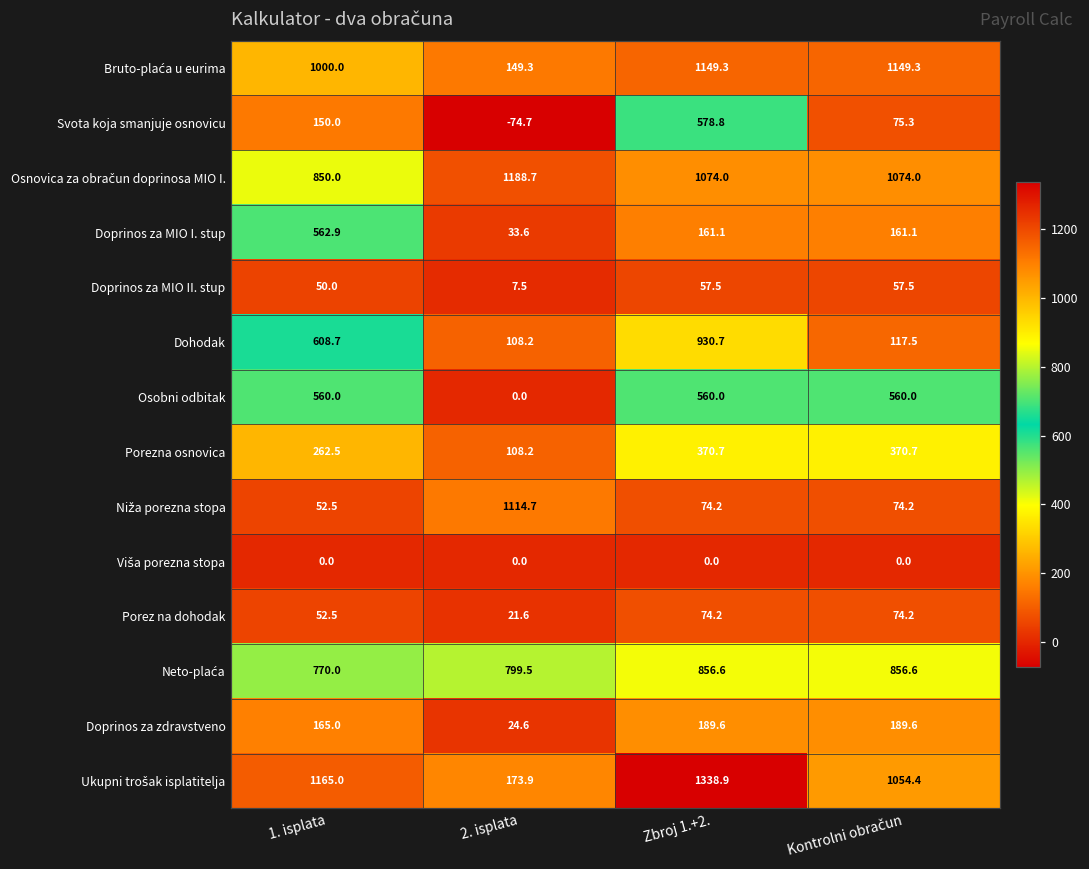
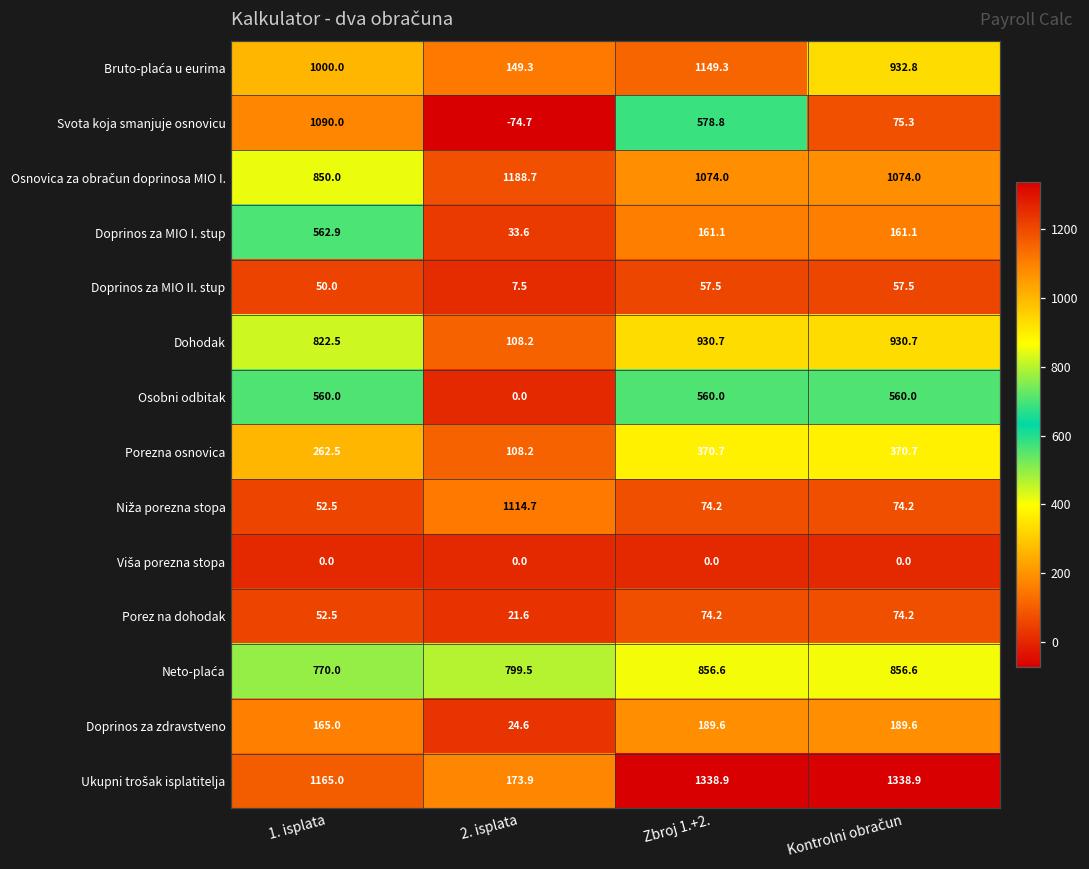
Bruto-plaća u eurima, Kontrolni obračun: 1149.3 -> 932.8
Svota koja smanjuje osnovicu, 1. isplata: 150.0 -> 1090.0
Dohodak, 1. isplata: 608.7 -> 822.5
Dohodak, Kontrolni obračun: 117.5 -> 930.7
Ukupni trošak isplatitelja, Kontrolni obračun: 1054.4 -> 1338.9
